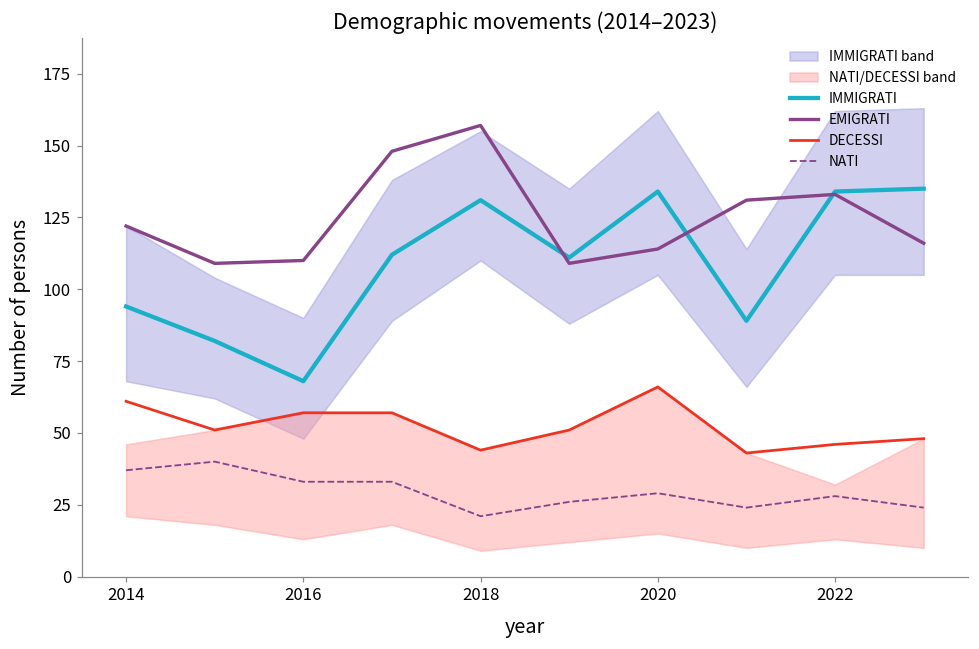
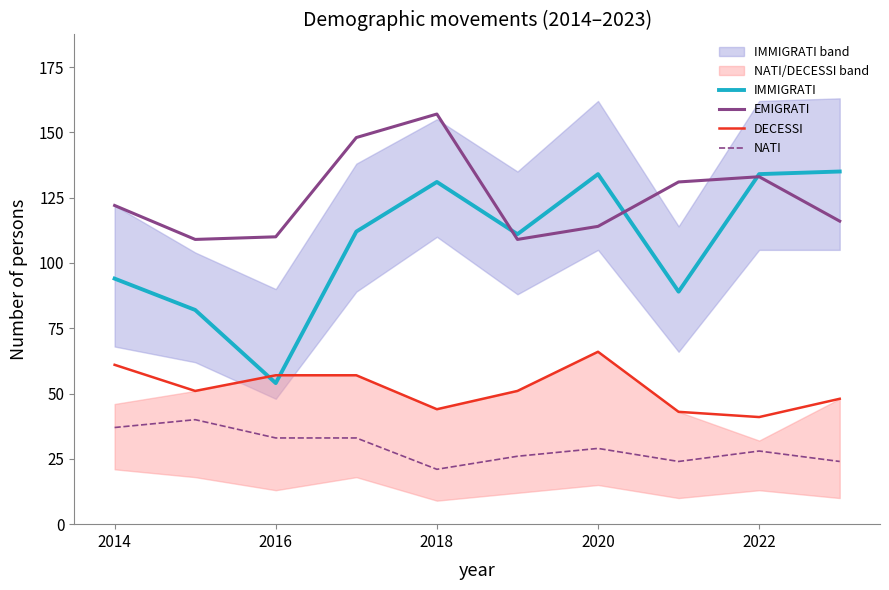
IMMIGRATI, 2016: 68 -> 54
DECESSI, 2022: 46 -> 41
